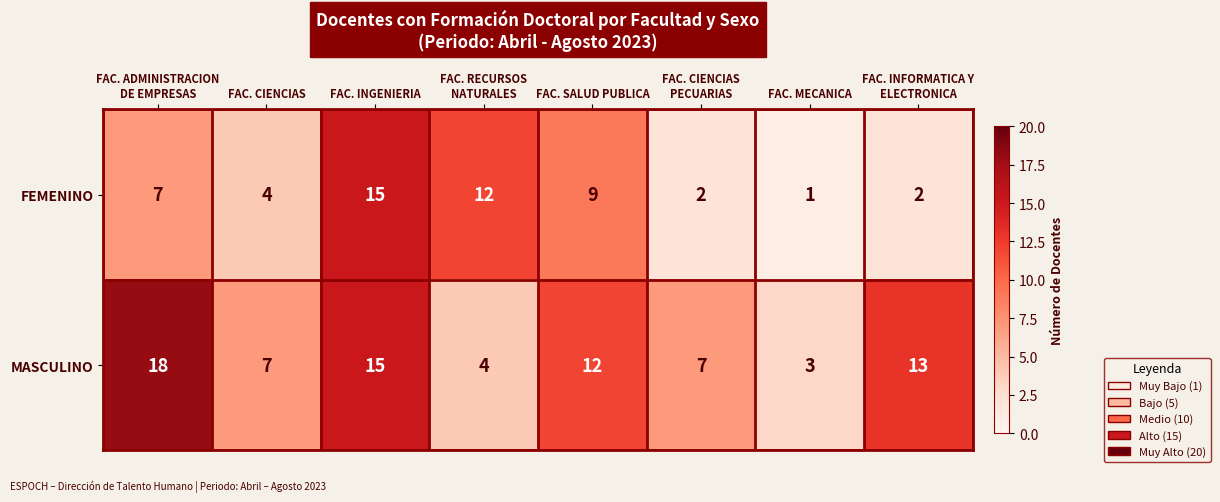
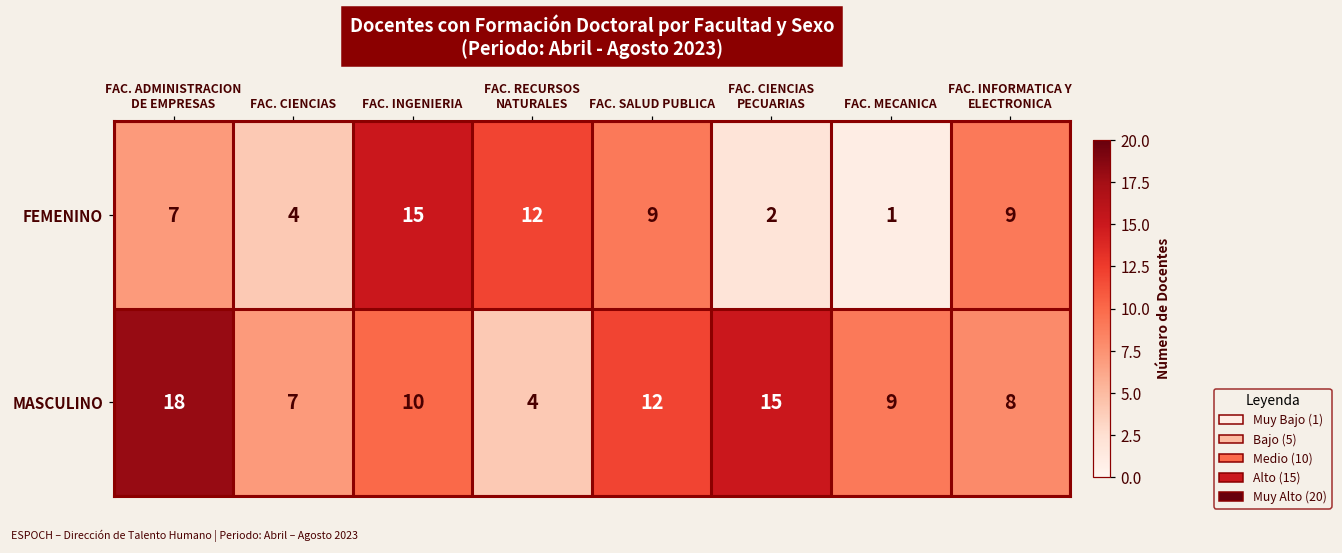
FEMENINO, FAC. INFORMATICA Y ELECTRONICA: 2 -> 9
MASCULINO, FAC. INGENIERIA: 15 -> 10
MASCULINO, FAC. CIENCIAS PECUARIAS: 7 -> 15
MASCULINO, FAC. MECANICA: 3 -> 9
MASCULINO, FAC. INFORMATICA Y ELECTRONICA: 13 -> 8
